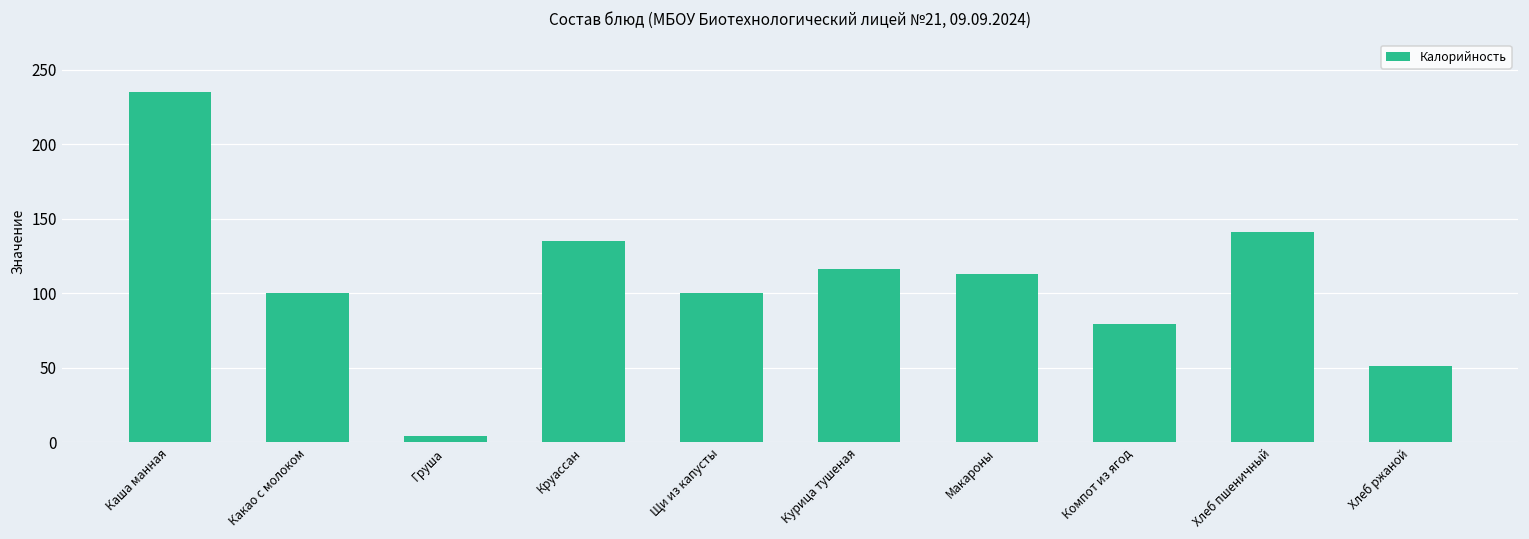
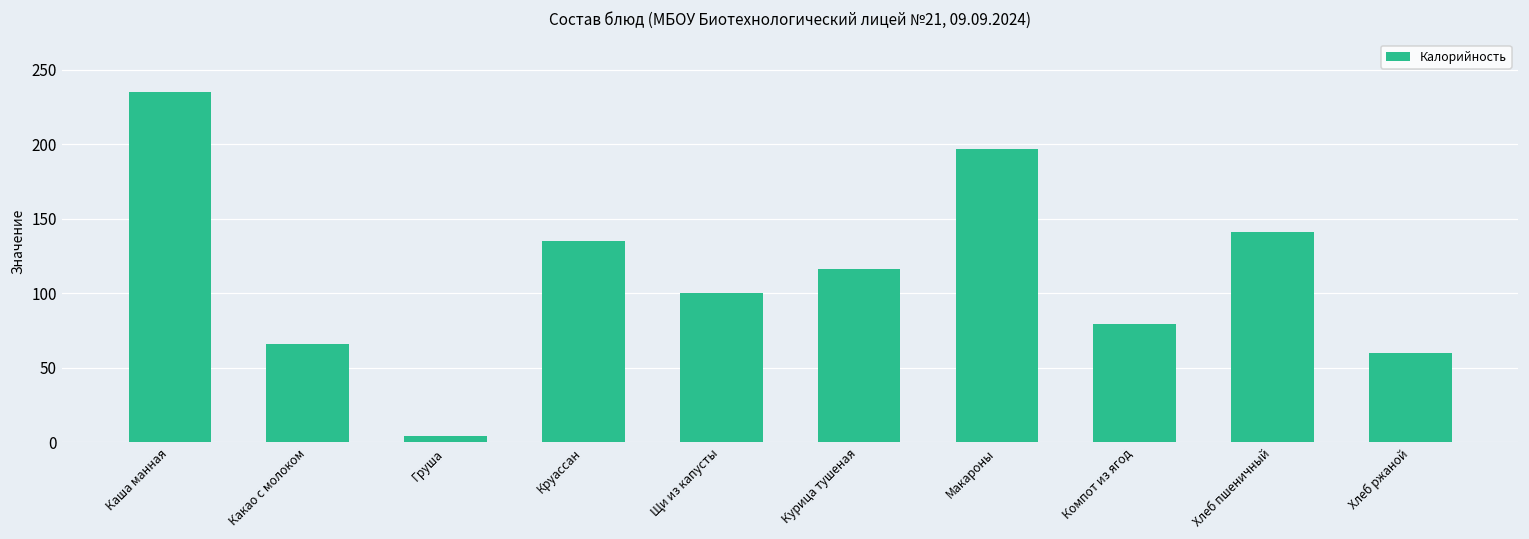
Какао с молоком: 100 -> 66
Макароны: 113 -> 197
Хлеб ржаной: 51 -> 60
